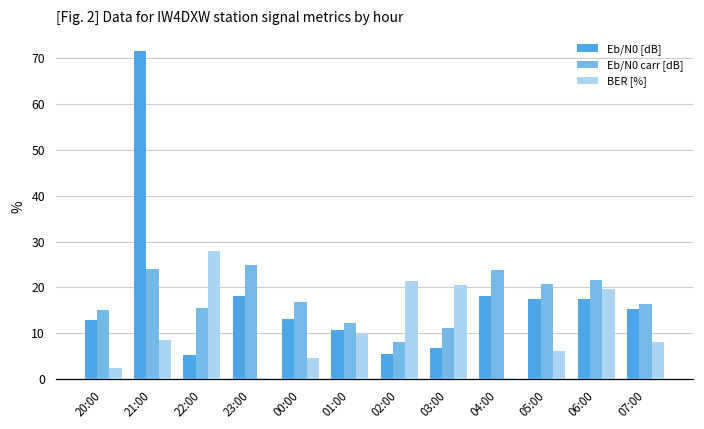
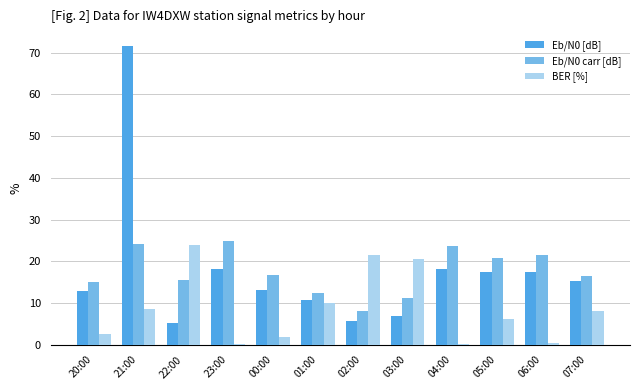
BER [%], 22:00: 28 -> 24
BER [%], 00:00: 5 -> 2
BER [%], 06:00: 20 -> 0
